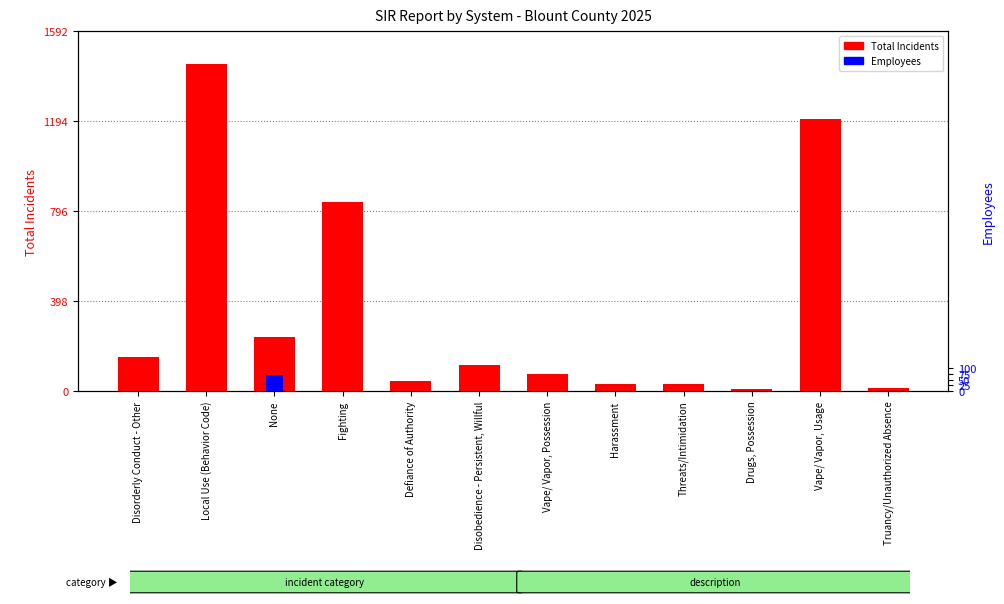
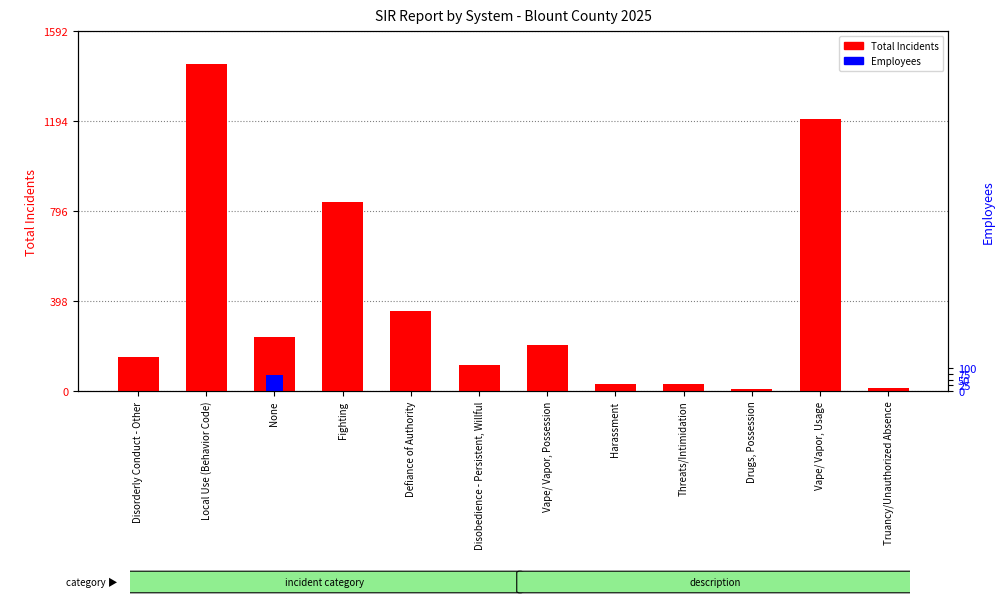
Total Incidents, Defiance of Authority: 40 -> 350
Total Incidents, Vape/ Vapor, Possession: 80 -> 200
